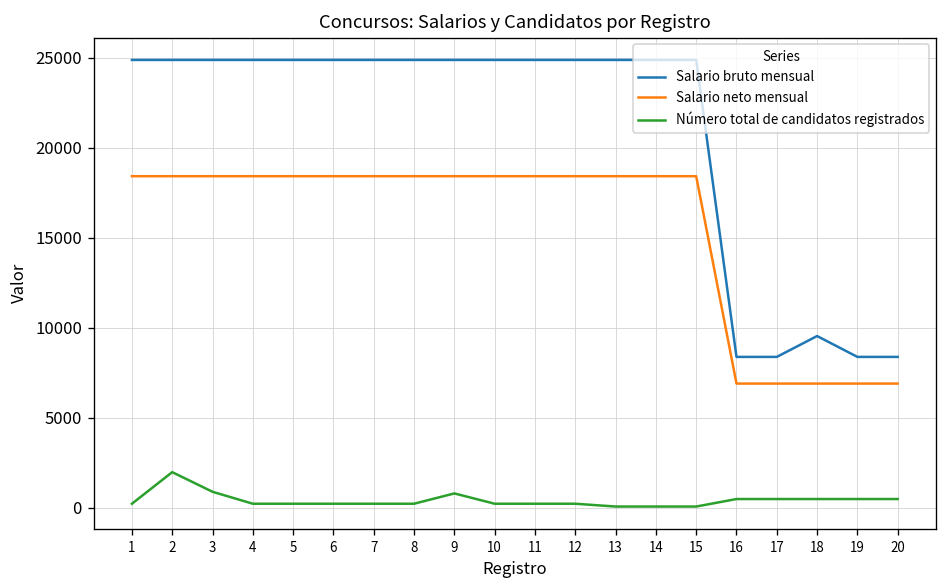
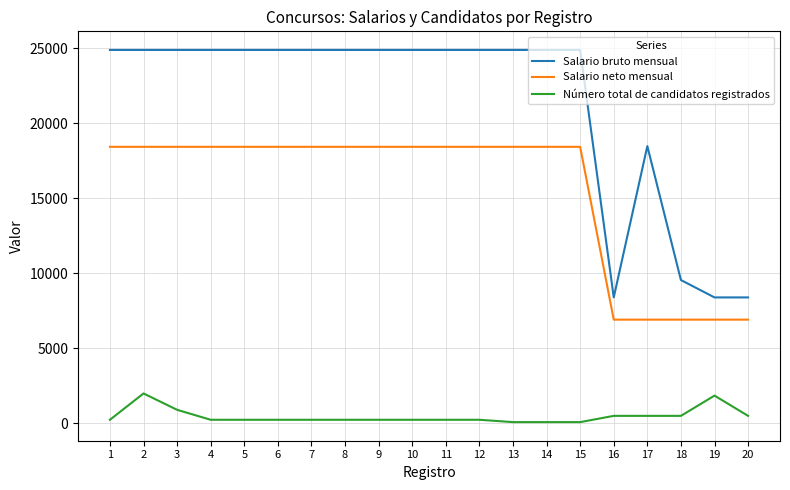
Número total de candidatos registrados, 9: 800 -> 200
Salario bruto mensual, 17: 8400 -> 18500
Número total de candidatos registrados, 19: 500 -> 1800
